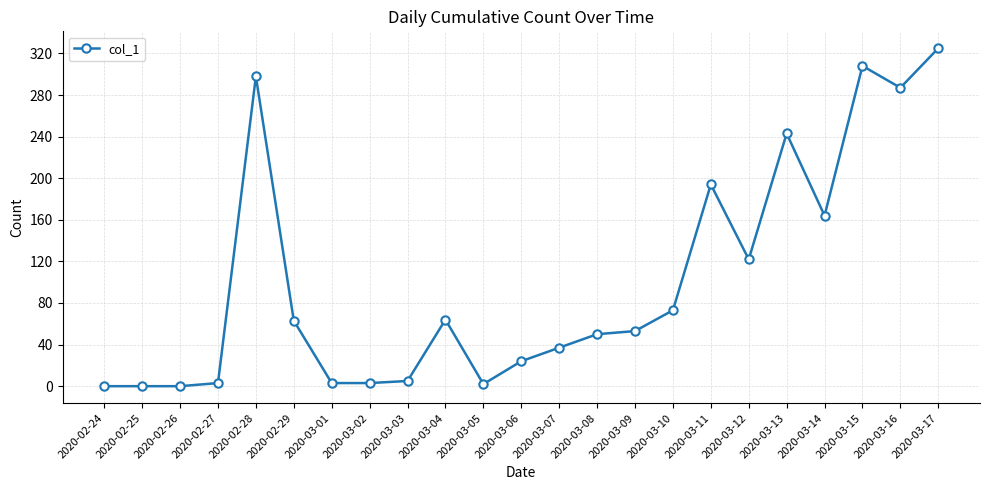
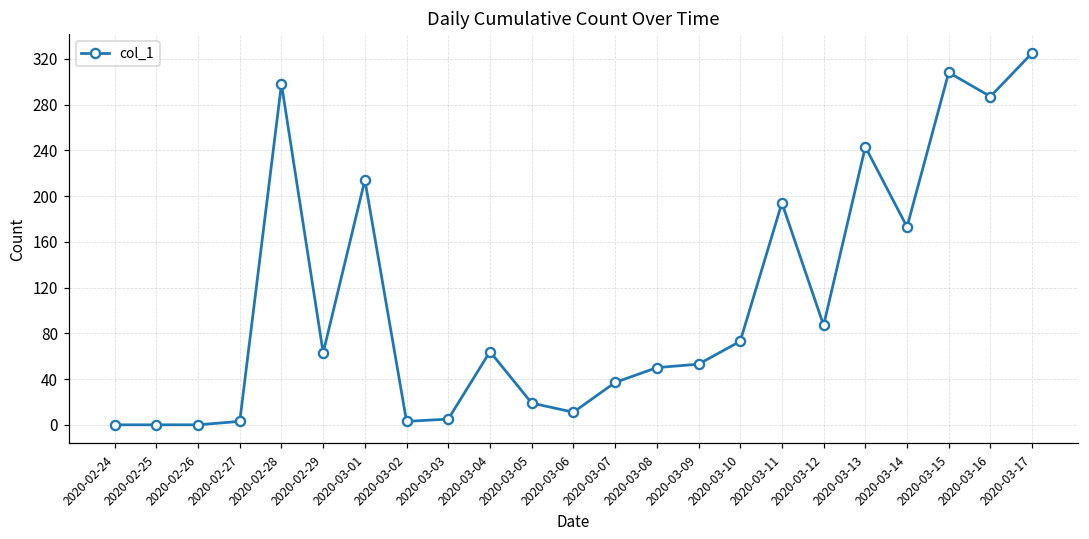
2020-03-01: 3 -> 214
2020-03-05: 2 -> 19
2020-03-06: 24 -> 11
2020-03-12: 122 -> 87
2020-03-14: 164 -> 173
